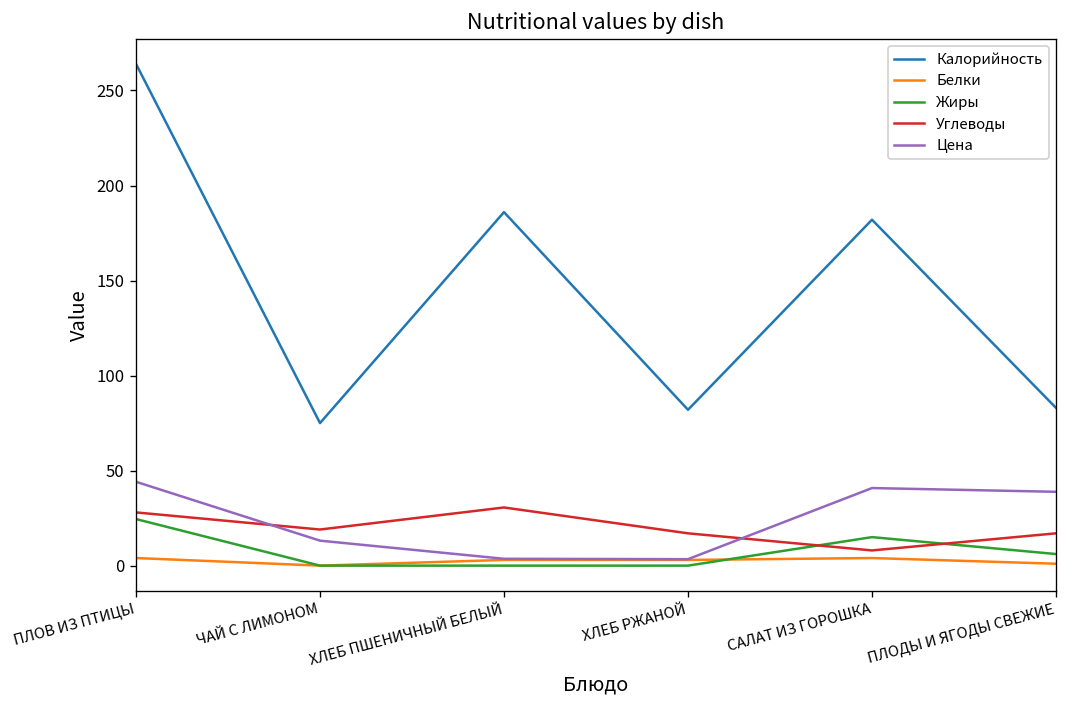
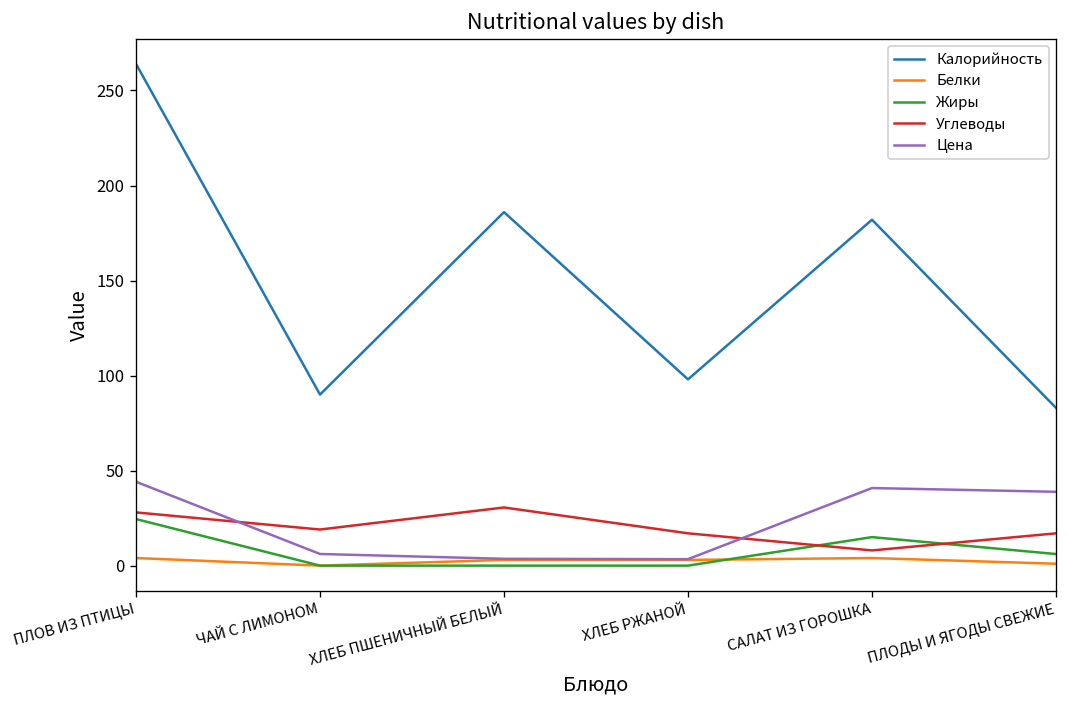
Калорийность, ЧАЙ С ЛИМОНОМ: 75 -> 90
Цена, ЧАЙ С ЛИМОНОМ: 13 -> 6
Калорийность, ХЛЕБ РЖАНОЙ: 82 -> 98
